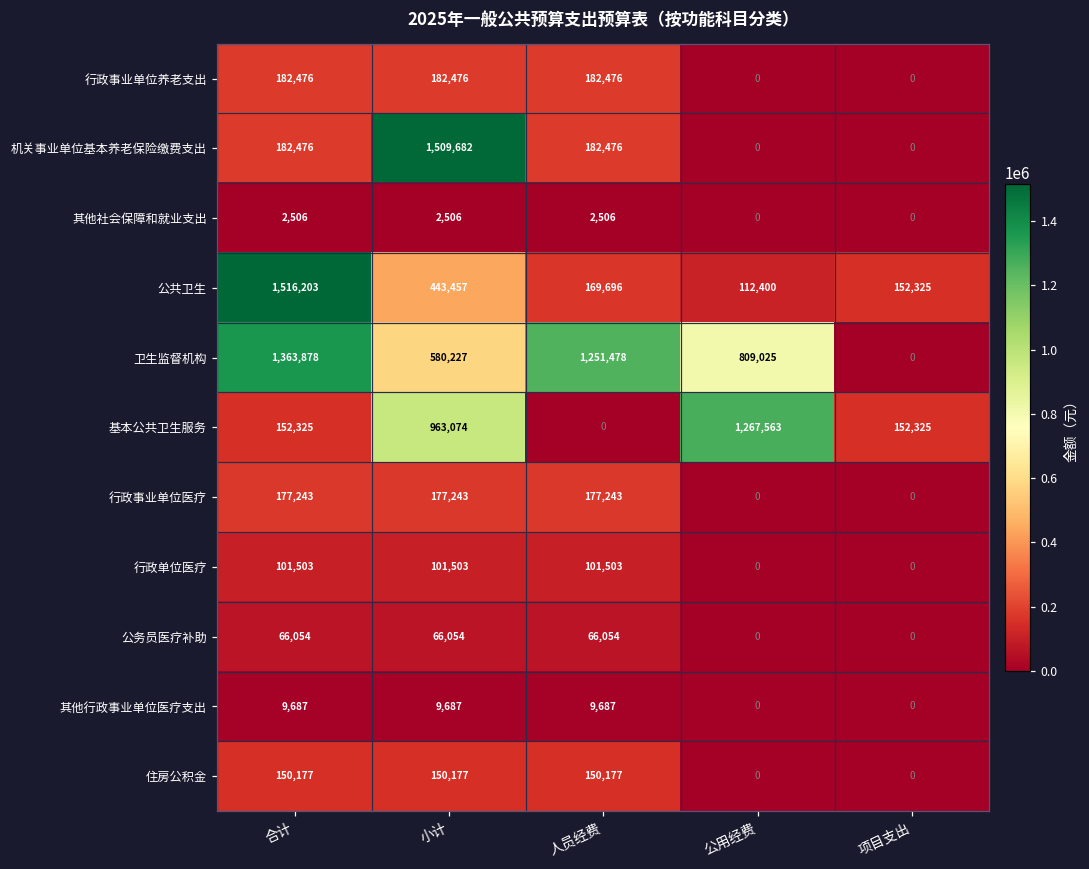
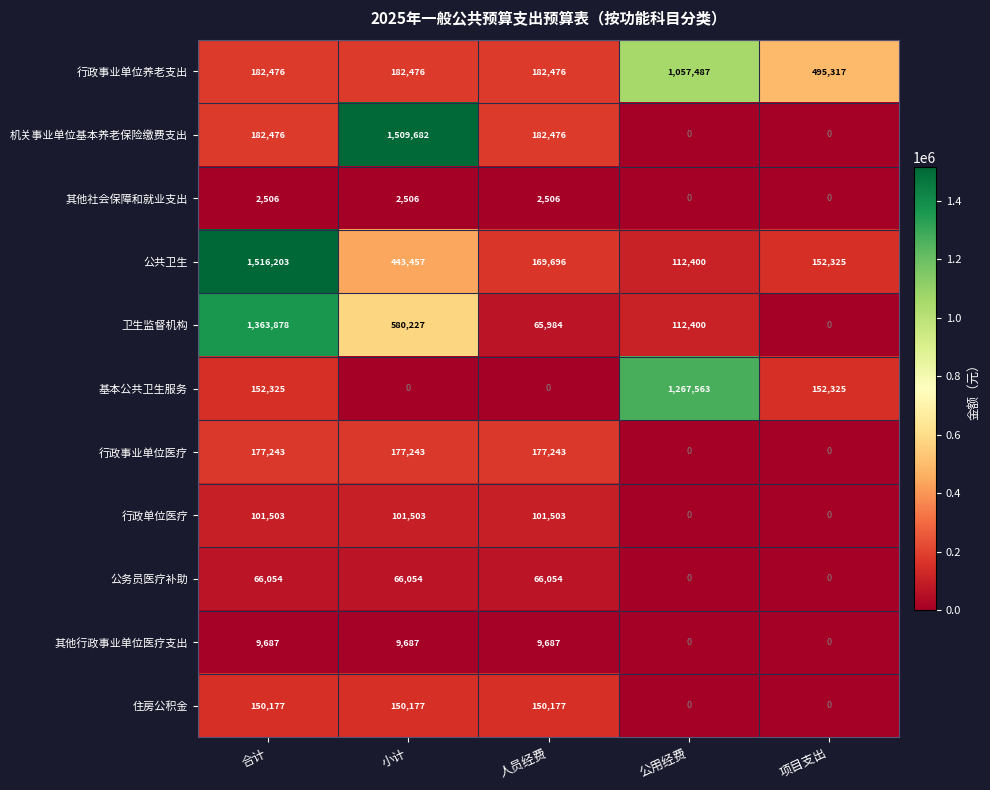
行政事业单位养老支出, 公用经费: 0 -> 1,057,487
行政事业单位养老支出, 项目支出: 0 -> 495,317
卫生监督机构, 人员经费: 1,251,478 -> 65,984
卫生监督机构, 公用经费: 809,025 -> 112,400
基本公共卫生服务, 小计: 963,074 -> 0
